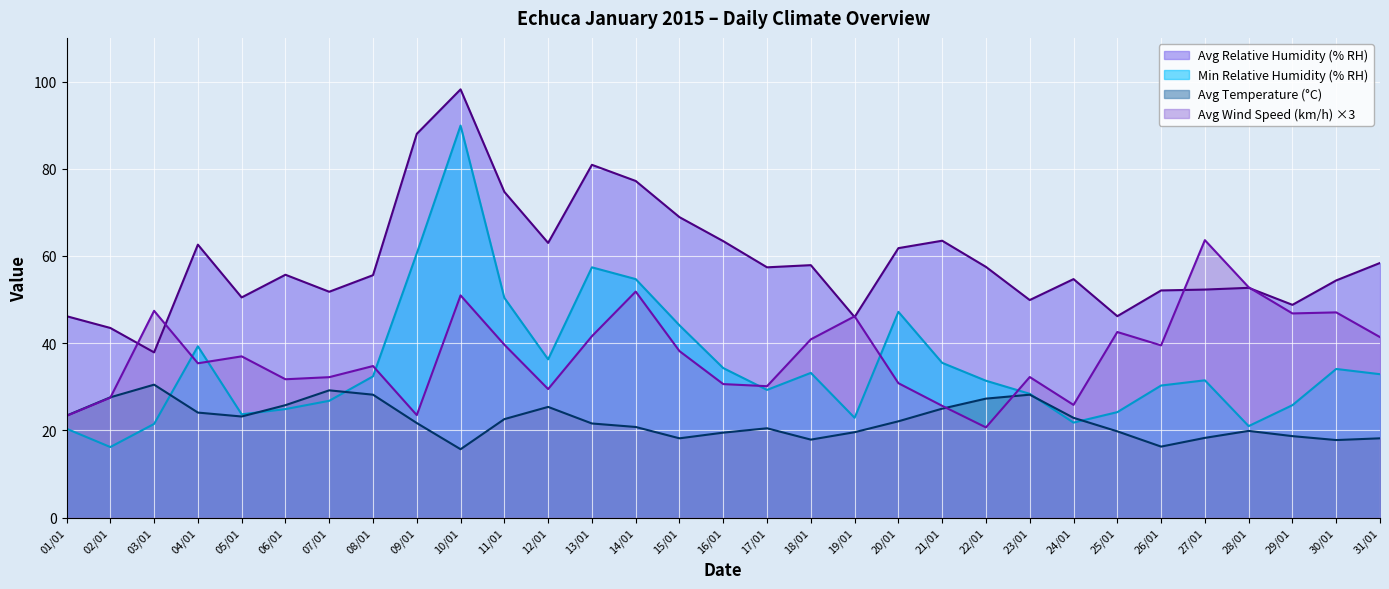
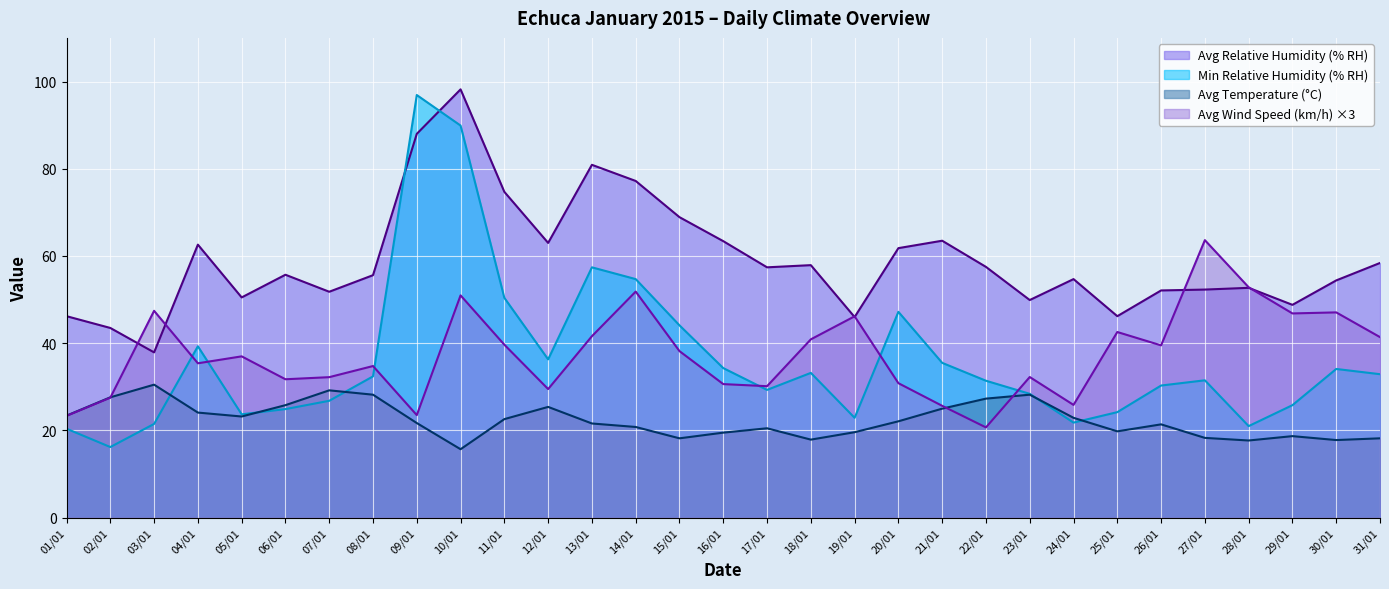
Min Relative Humidity (% RH), 09/01: 61 -> 97
Avg Temperature (°C), 26/01: 16 -> 21
Avg Temperature (°C), 28/01: 20 -> 18
